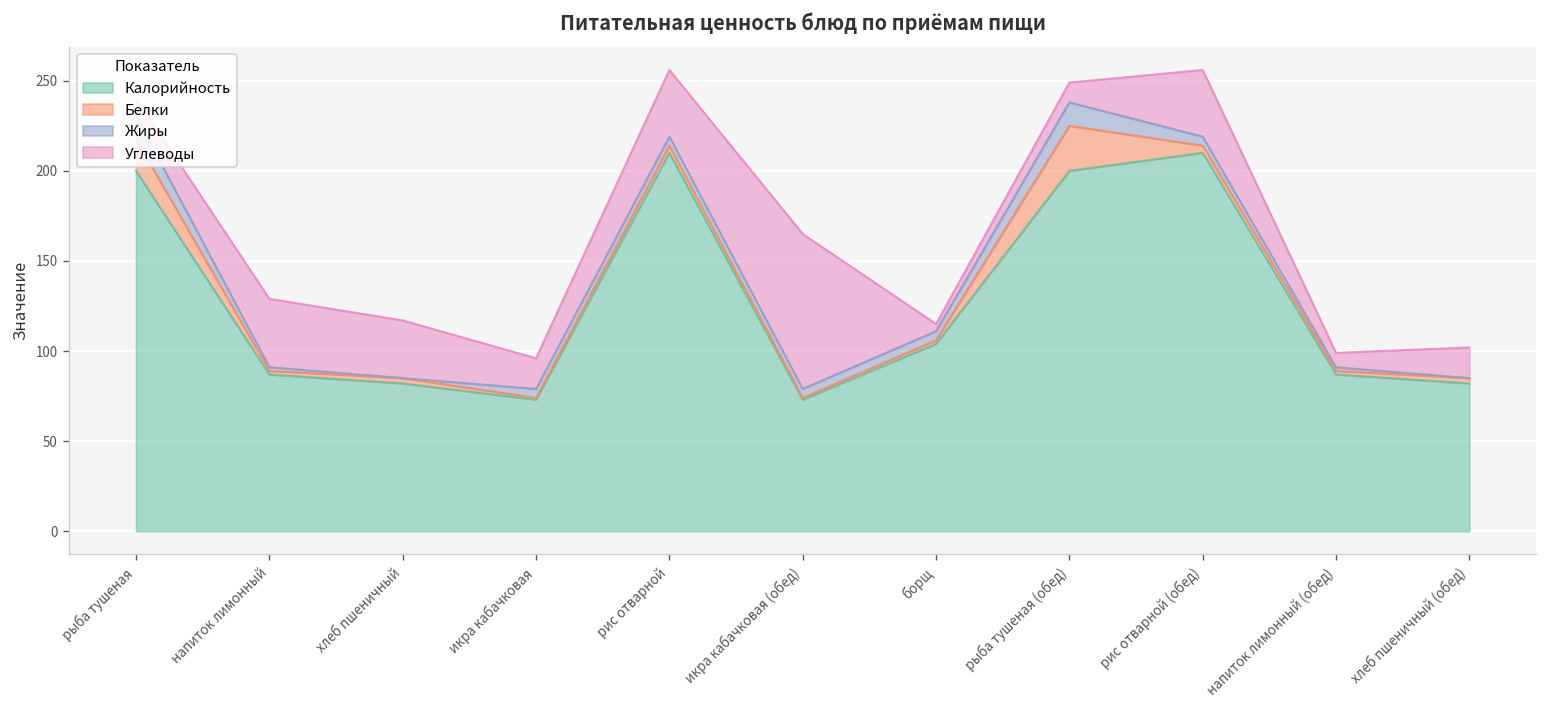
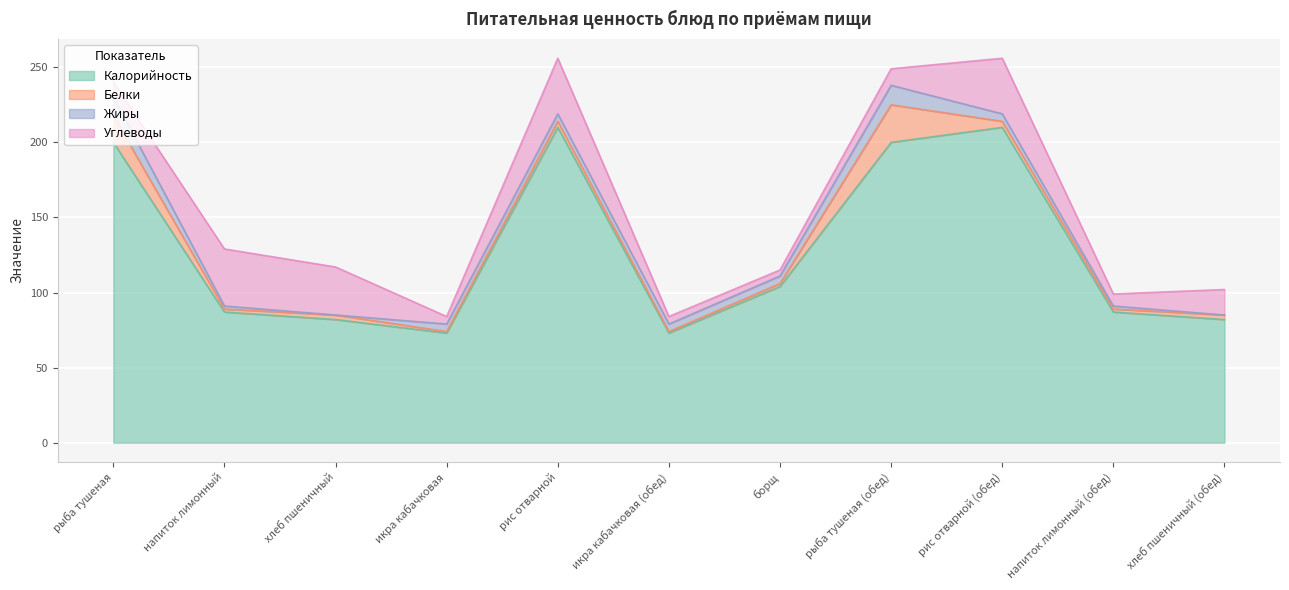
Углеводы, икра кабачковая: 17 -> 5
Углеводы, икра кабачковая (обед): 86 -> 5
